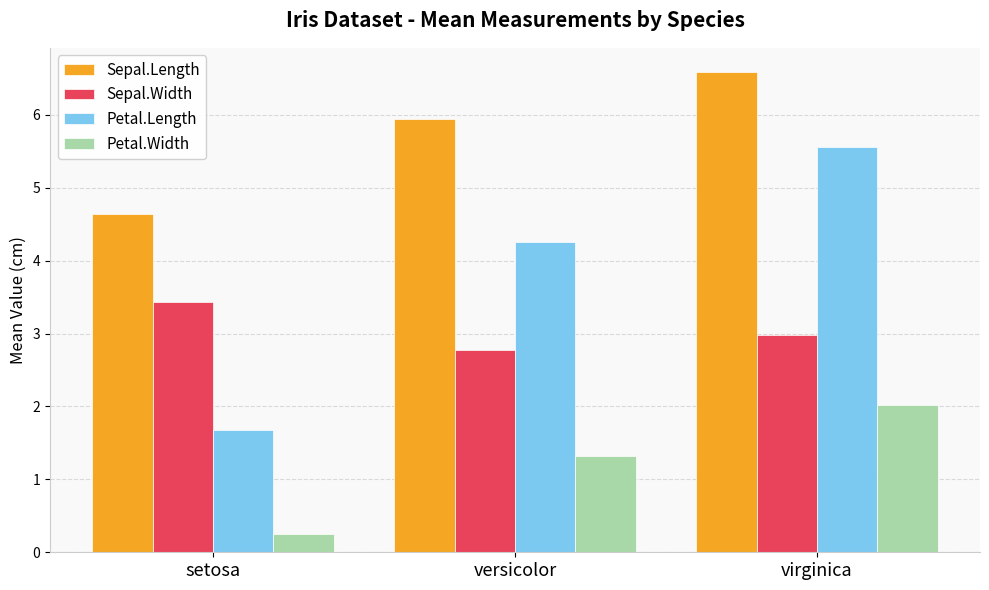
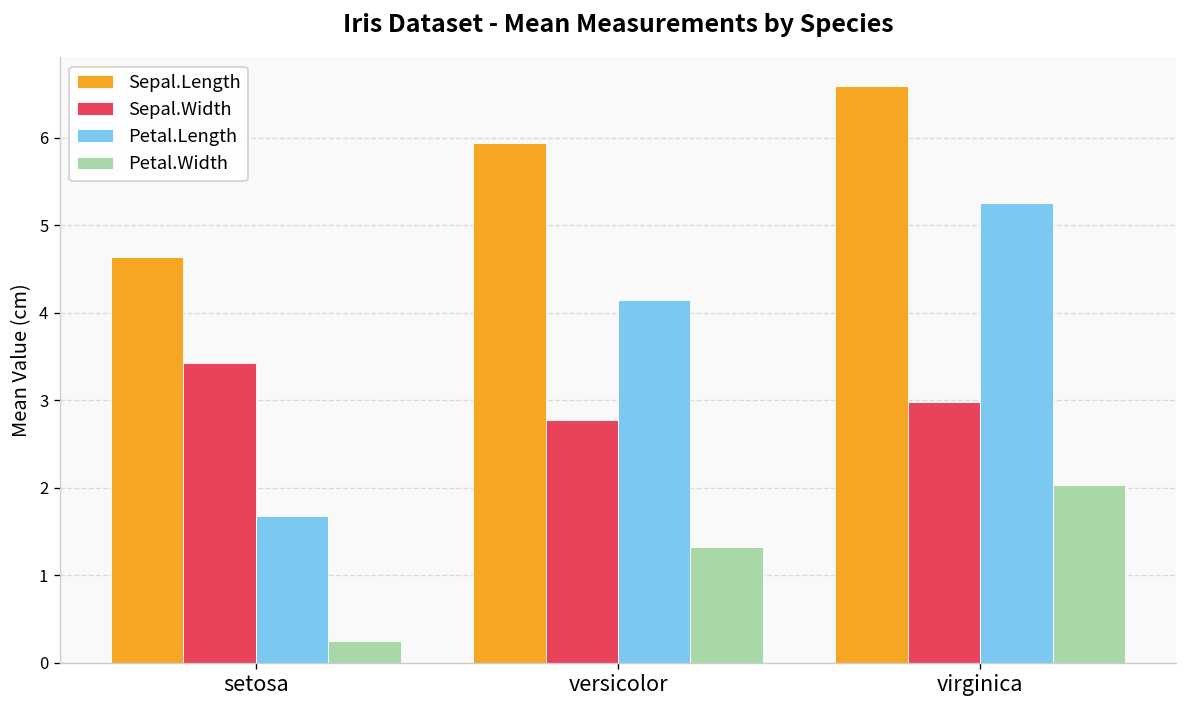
Petal.Length, versicolor: 4.3 -> 4.1
Petal.Length, virginica: 5.6 -> 5.3
